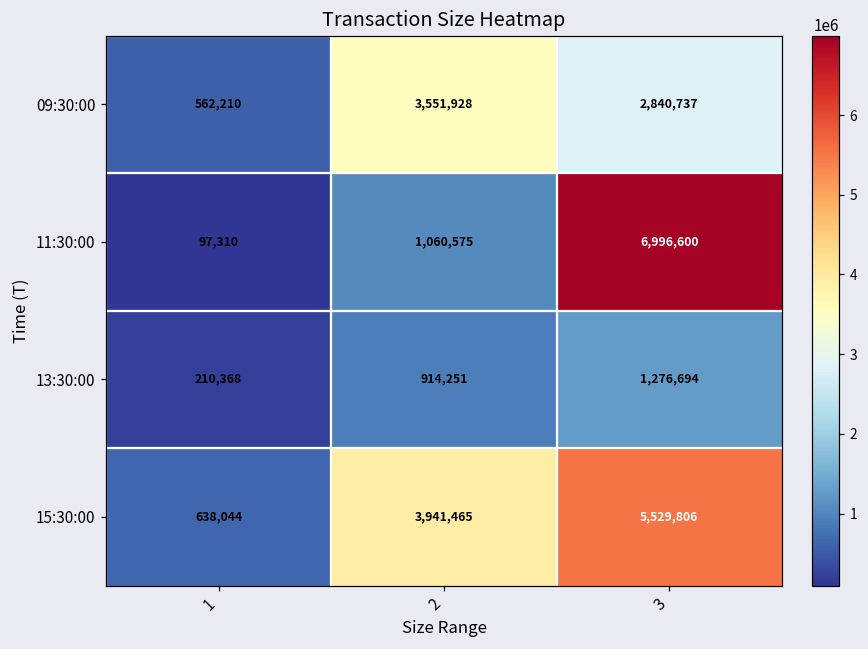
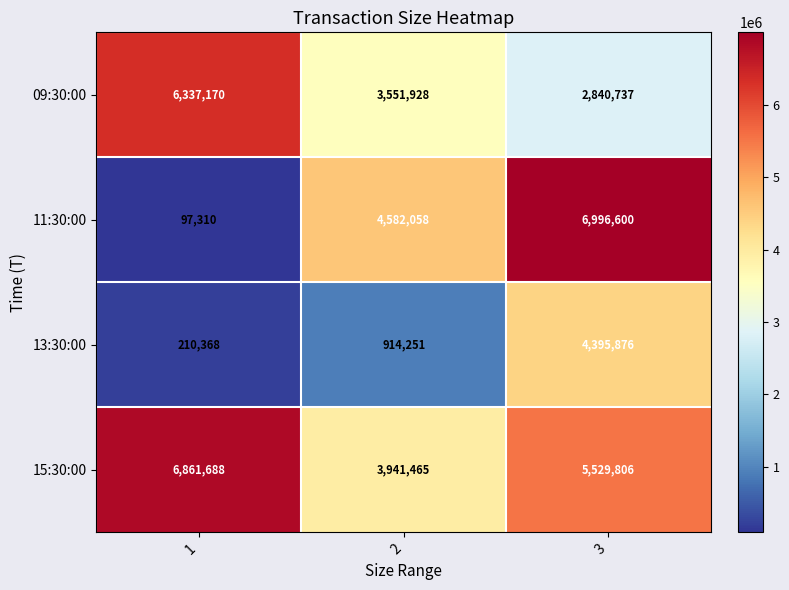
09:30:00, 1: 562,210 -> 6,337,170
11:30:00, 2: 1,060,575 -> 4,582,058
13:30:00, 3: 1,276,694 -> 4,395,876
15:30:00, 1: 638,044 -> 6,861,688
